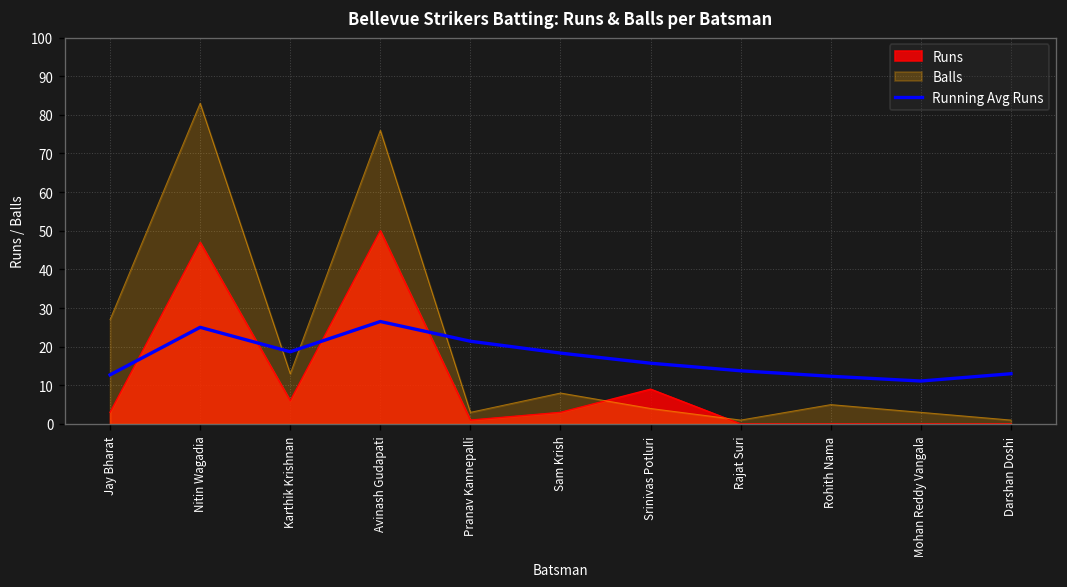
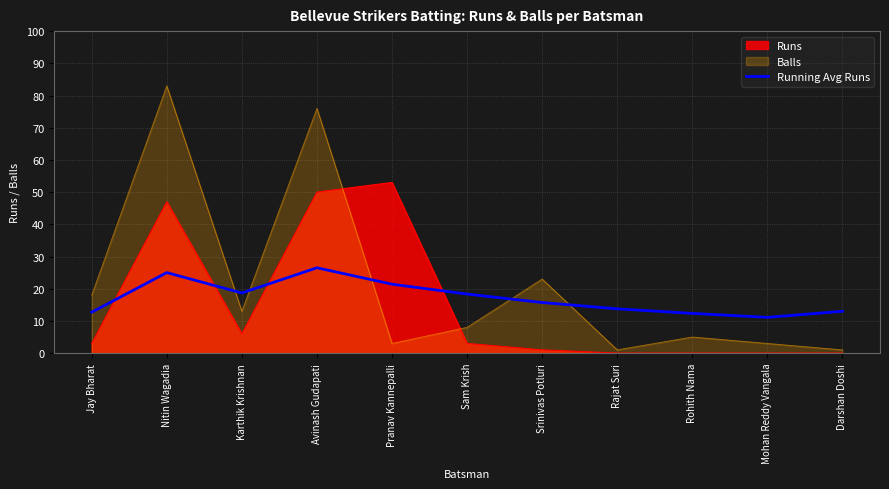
Balls, Jay Bharat: 27 -> 18
Runs, Pranav Kannepalli: 1 -> 53
Runs, Srinivas Potluri: 9 -> 1
Balls, Srinivas Potluri: 4 -> 23
